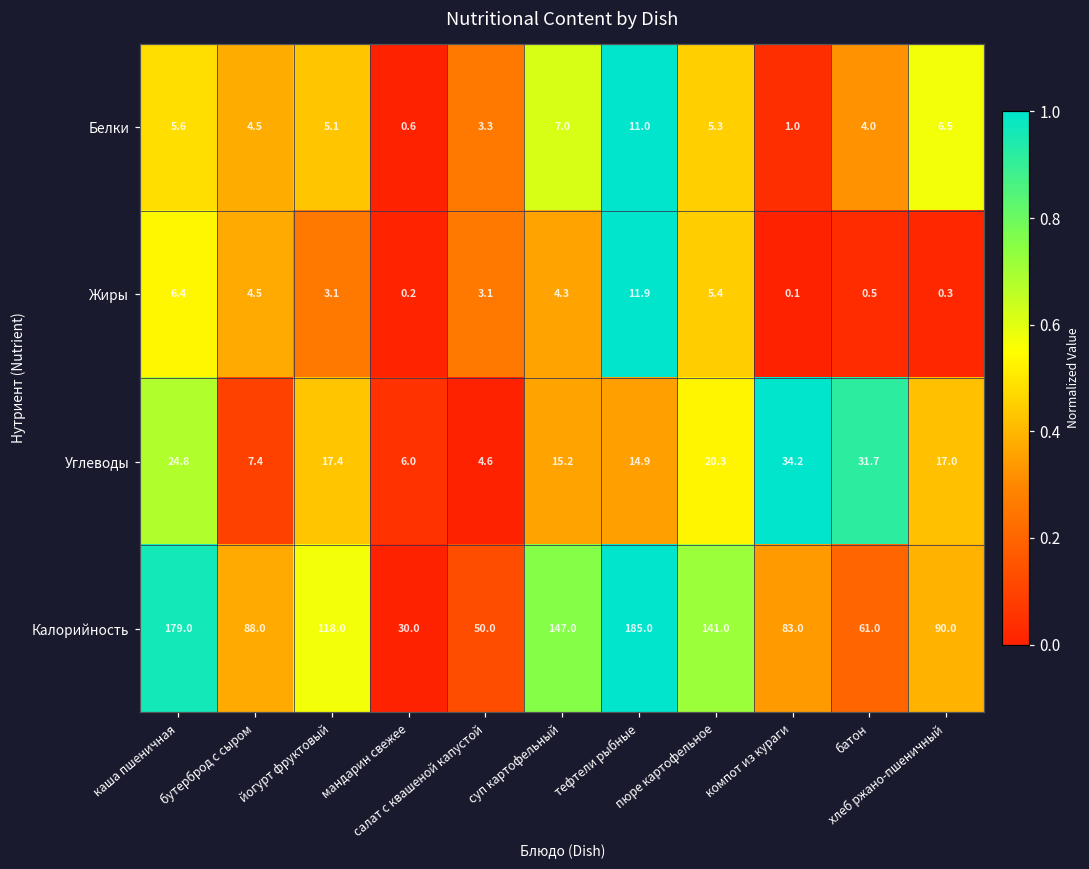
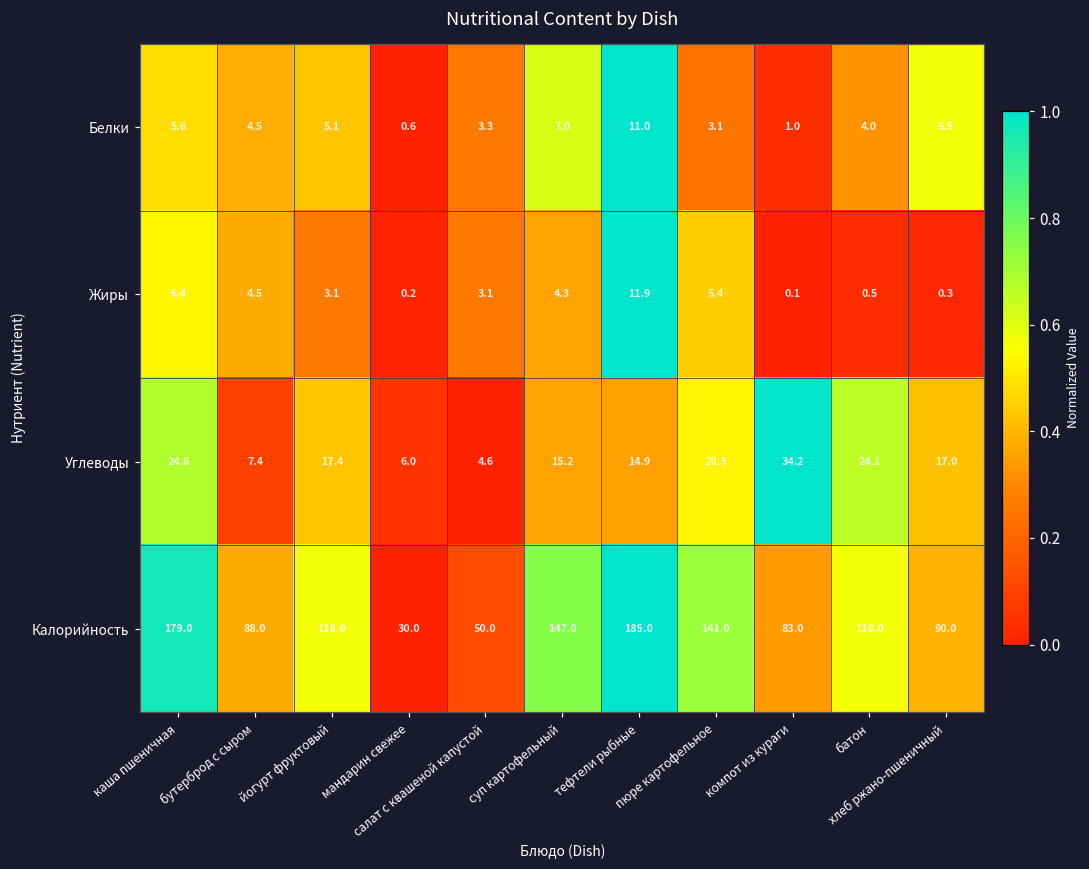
Белки, пюре картофельное: 5.3 -> 3.1
Углеводы, батон: 31.7 -> 24.1
Калорийность, батон: 61.0 -> 118.0
